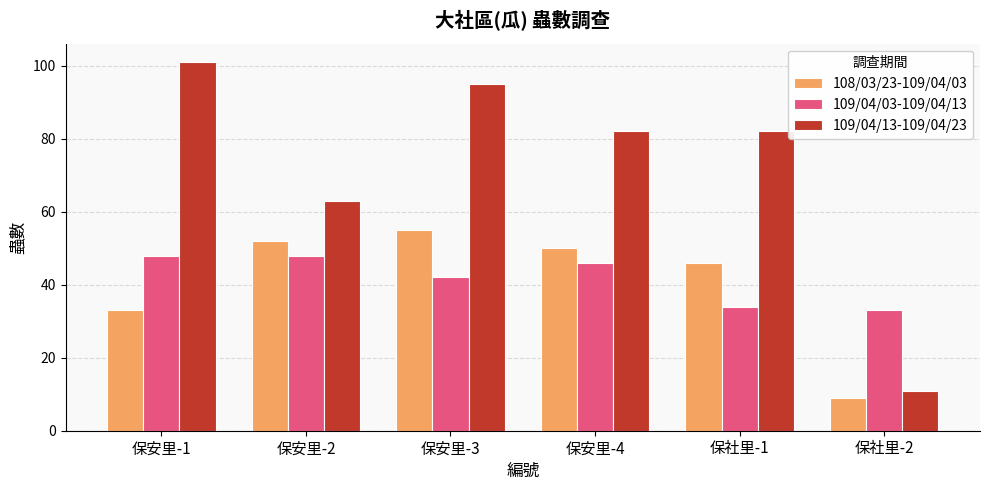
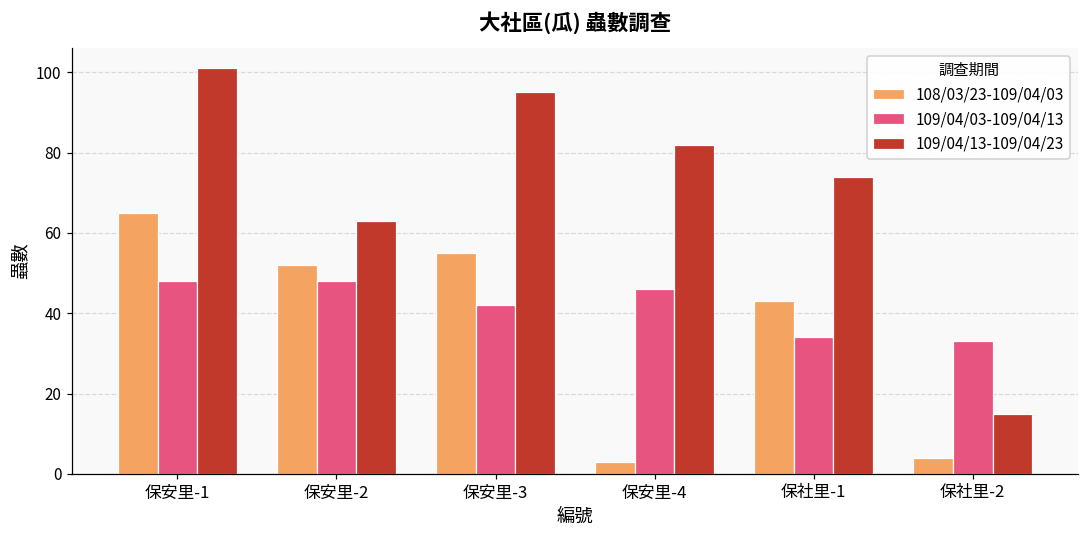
108/03/23-109/04/03, 保安里-1: 33 -> 65
108/03/23-109/04/03, 保安里-4: 50 -> 3
108/03/23-109/04/03, 保社里-1: 46 -> 43
109/04/13-109/04/23, 保社里-1: 82 -> 74
108/03/23-109/04/03, 保社里-2: 9 -> 4
109/04/13-109/04/23, 保社里-2: 11 -> 15
